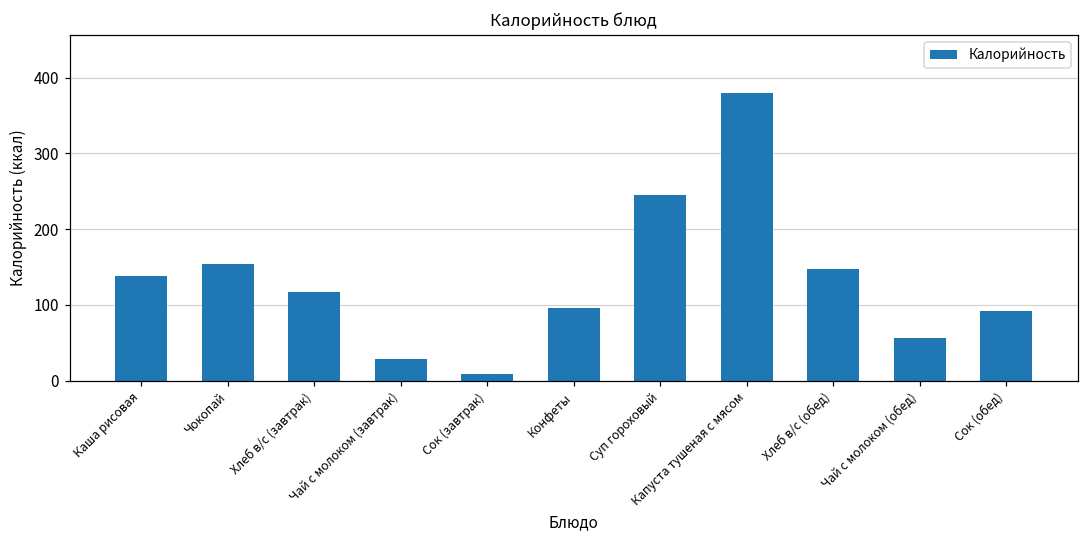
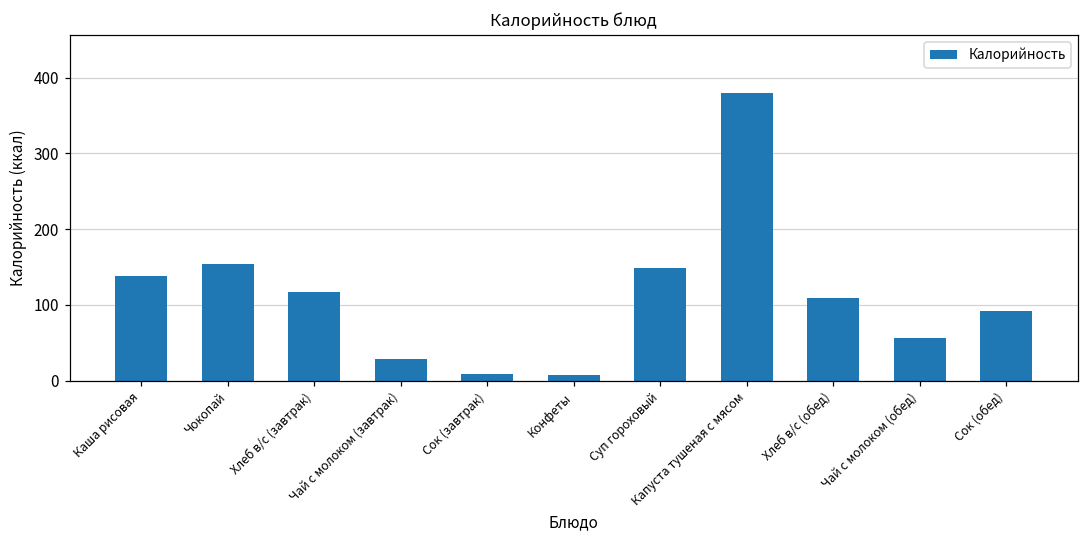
Конфеты: 100 -> 10
Суп гороховый: 250 -> 150
Хлеб в/с (обед): 150 -> 110
